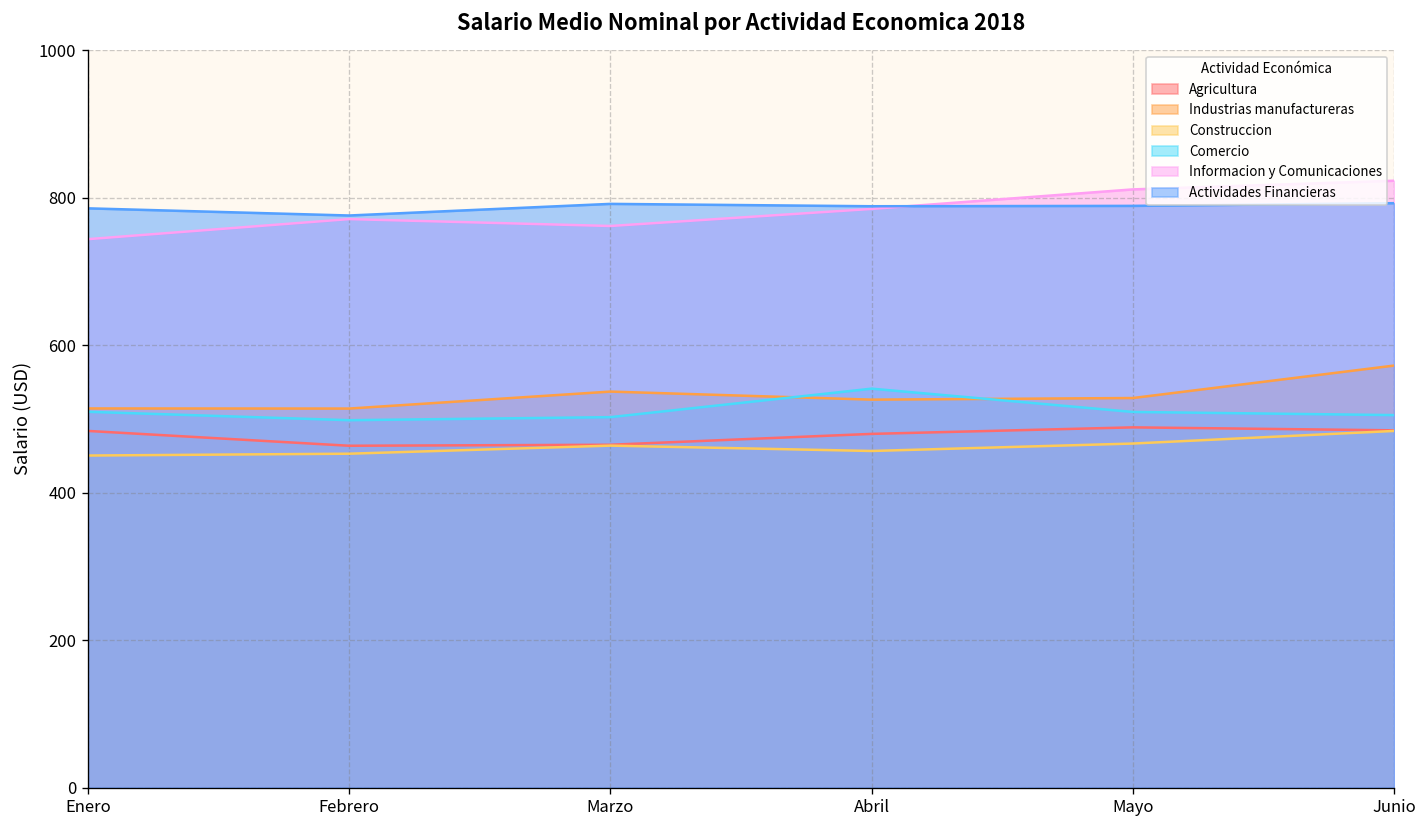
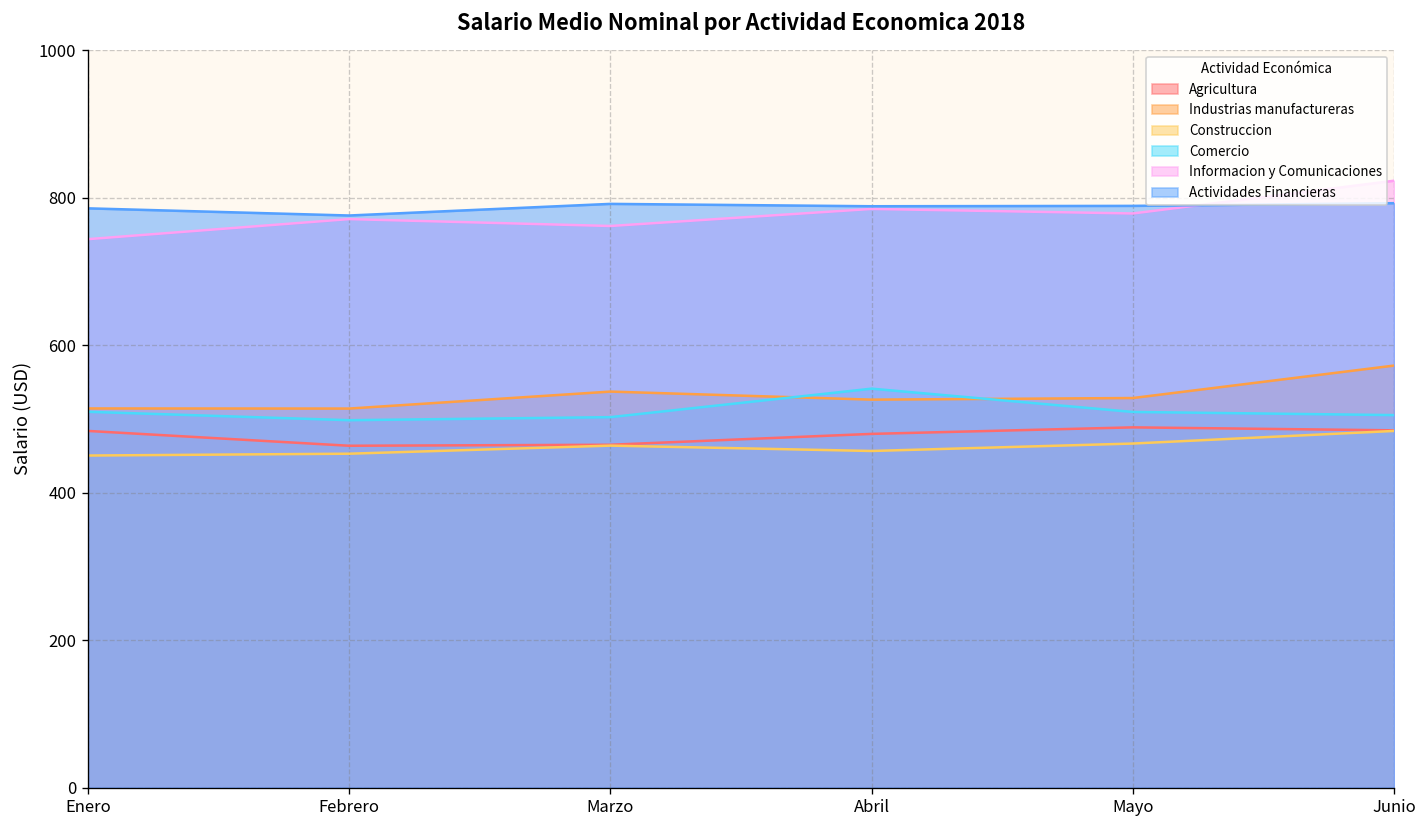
Informacion y Comunicaciones, Mayo: 810 -> 780
